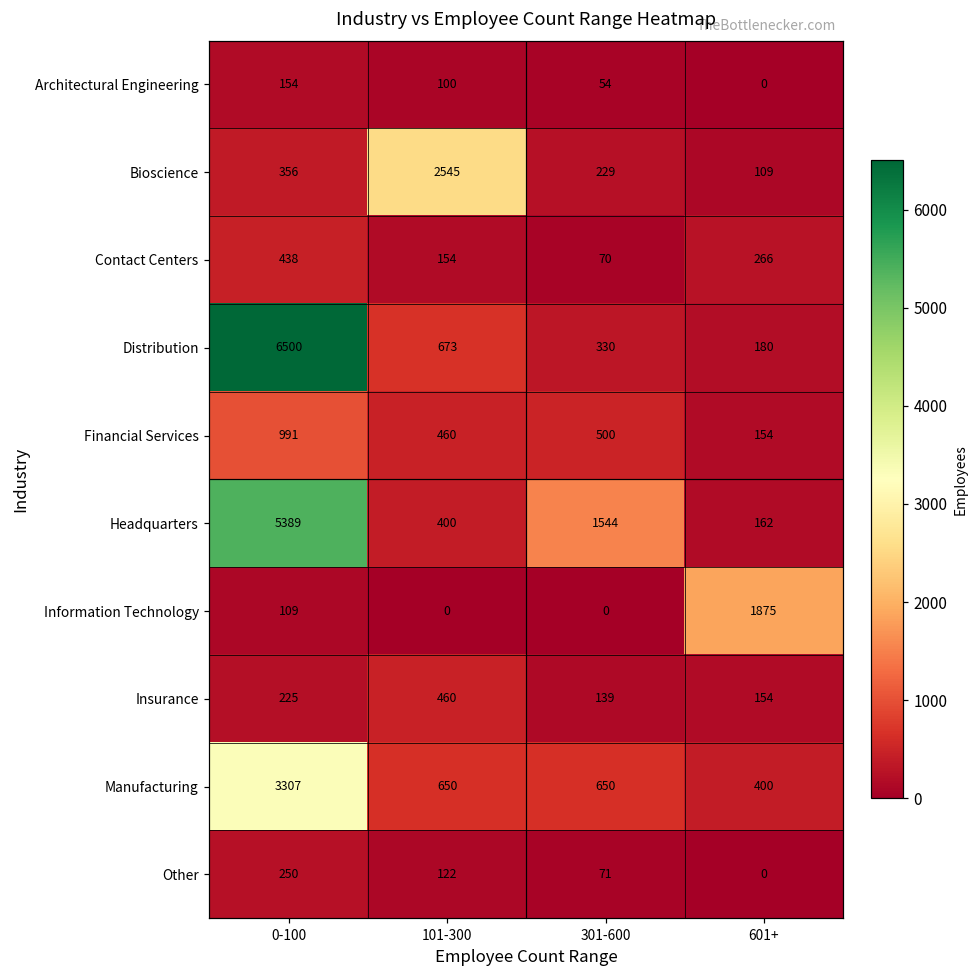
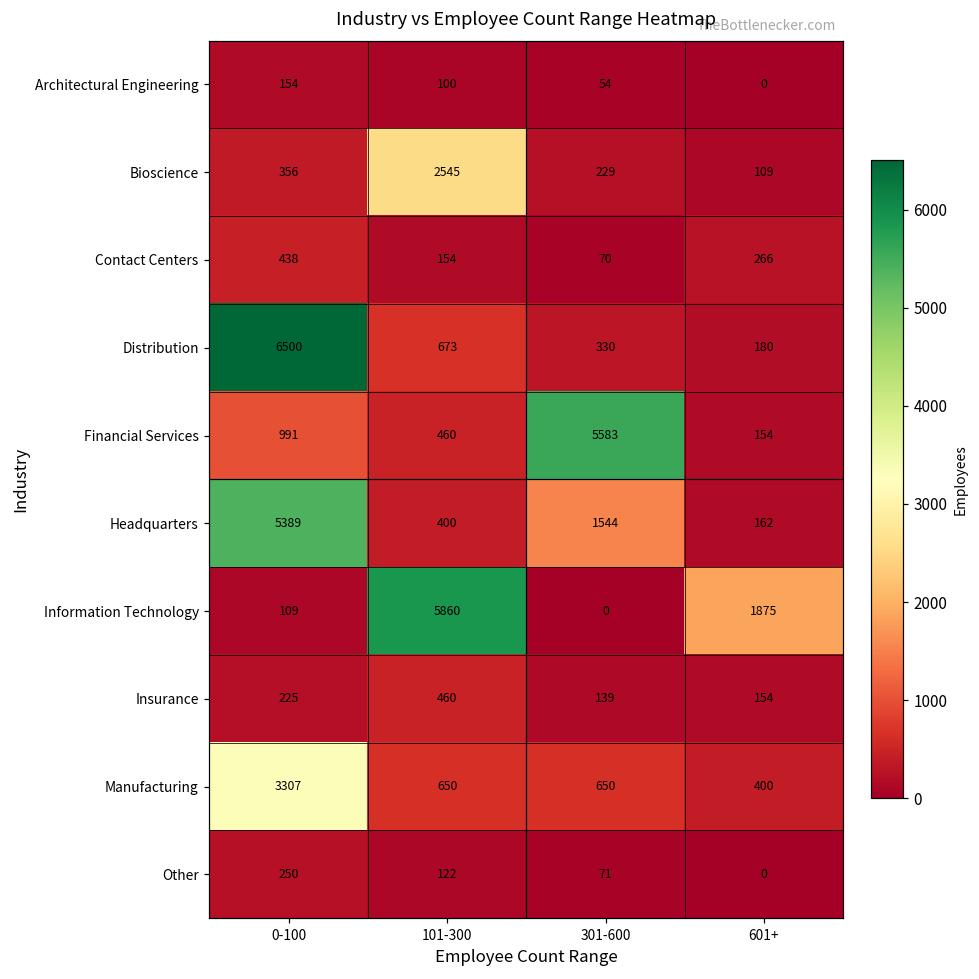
Financial Services, 301-600: 500 -> 5583
Information Technology, 101-300: 0 -> 5860
